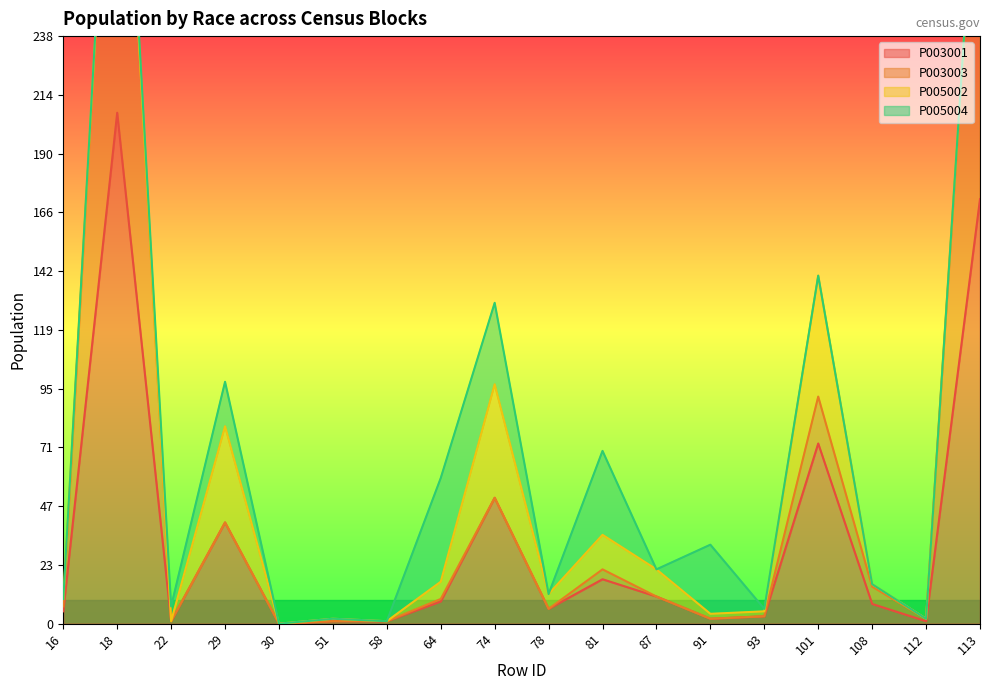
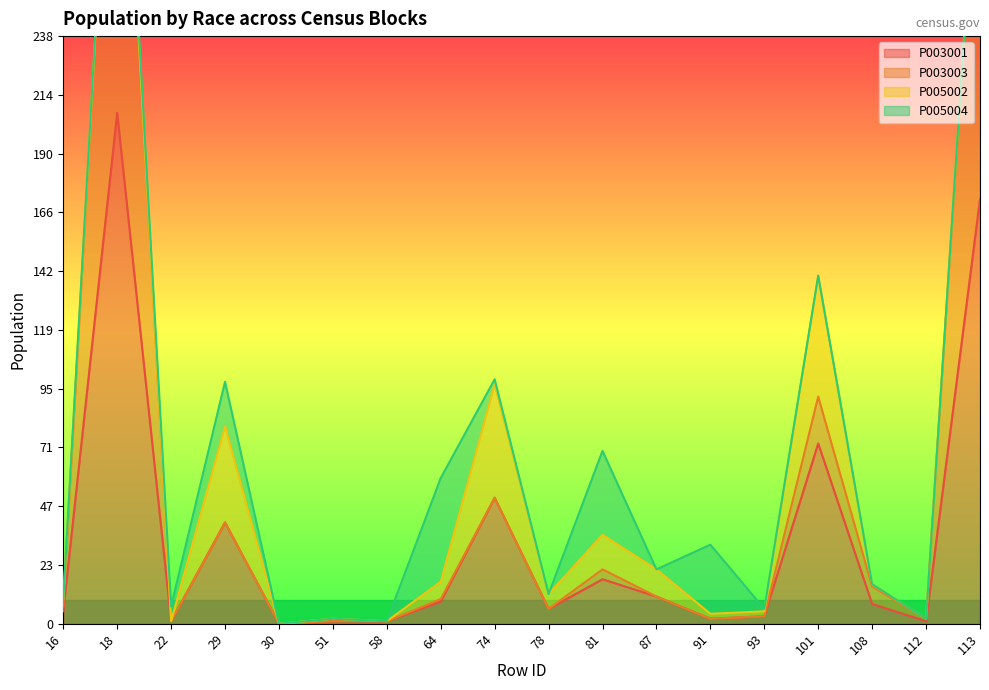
P005004, 74: 33 -> 2
